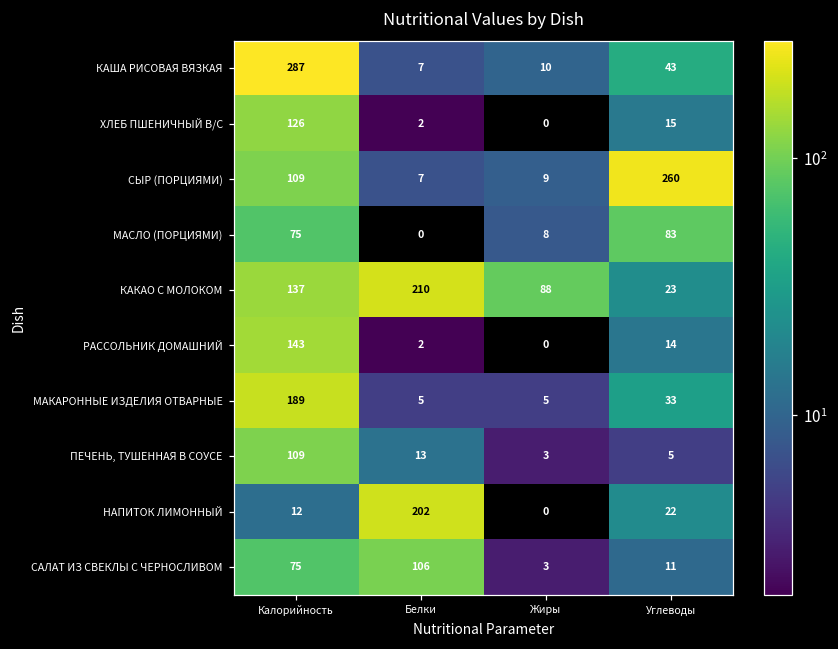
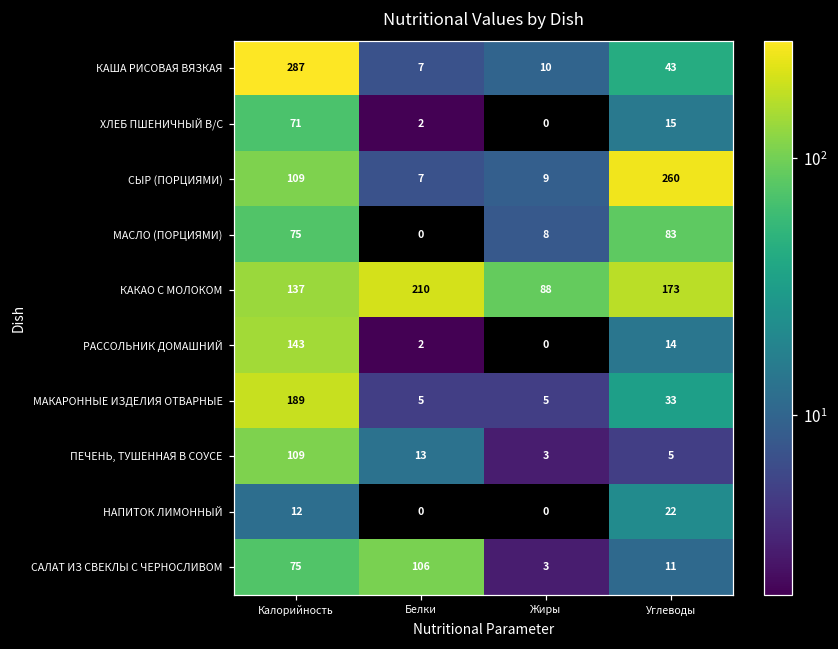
ХЛЕБ ПШЕНИЧНЫЙ В/С, Калорийность: 126 -> 71
КАКАО С МОЛОКОМ, Углеводы: 23 -> 173
НАПИТОК ЛИМОННЫЙ, Белки: 202 -> 0
